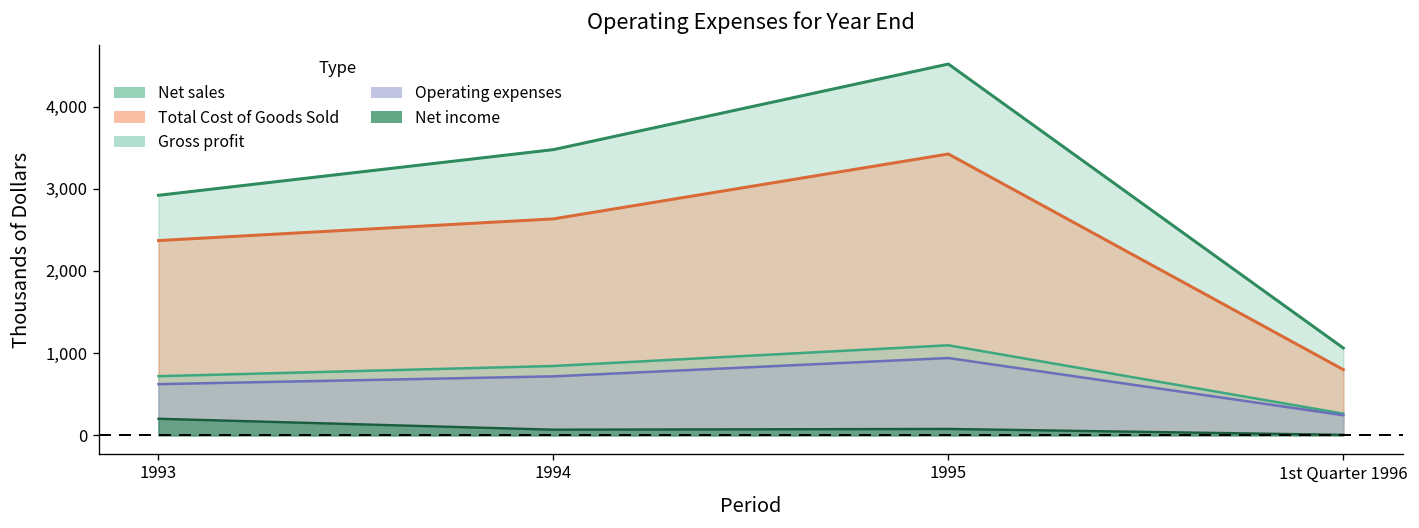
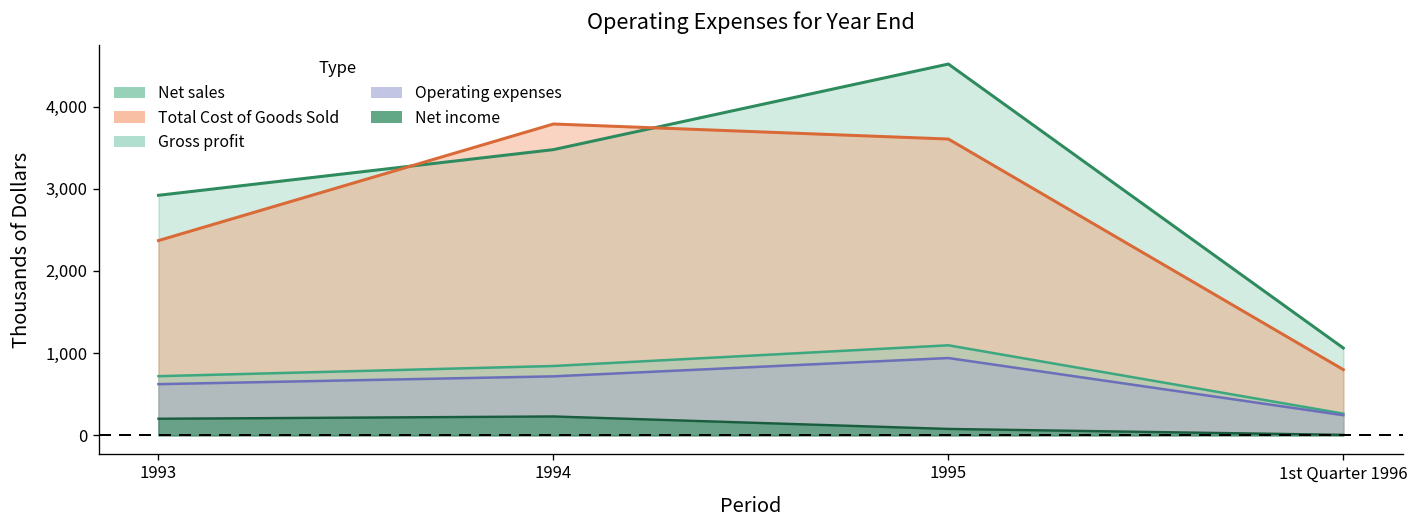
Total Cost of Goods Sold, 1994: 2,600 -> 3,800
Net income, 1994: 100 -> 200
Total Cost of Goods Sold, 1995: 3,400 -> 3,600
